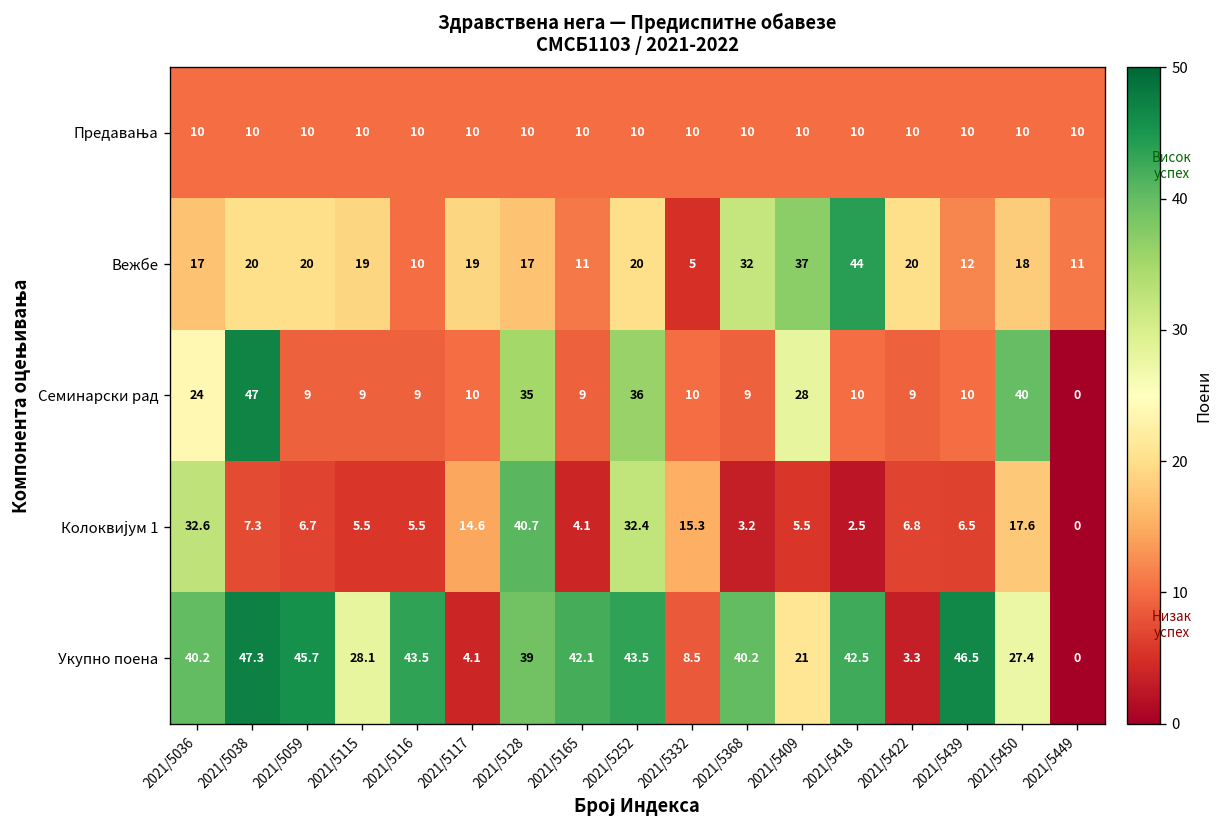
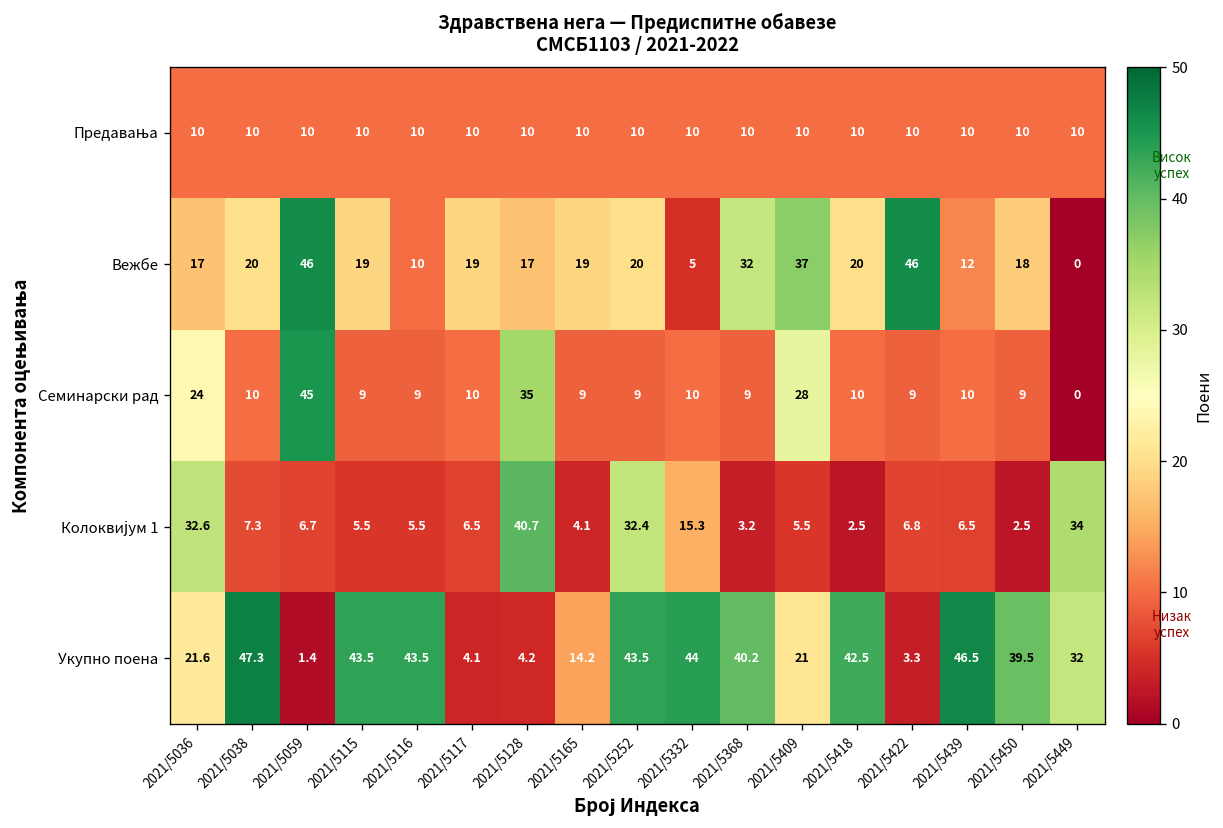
Вежбе, 2021/5059: 20 -> 46
Вежбе, 2021/5165: 11 -> 19
Вежбе, 2021/5418: 44 -> 20
Вежбе, 2021/5422: 20 -> 46
Вежбе, 2021/5449: 11 -> 0
Семинарски рад, 2021/5038: 47 -> 10
Семинарски рад, 2021/5059: 9 -> 45
Семинарски рад, 2021/5252: 36 -> 9
Семинарски рад, 2021/5450: 40 -> 9
Колоквијум 1, 2021/5117: 14.6 -> 6.5
Колоквијум 1, 2021/5450: 17.6 -> 2.5
Колоквијум 1, 2021/5449: 0 -> 34
Укупно поена, 2021/5036: 40.2 -> 21.6
Укупно поена, 2021/5059: 45.7 -> 1.4
Укупно поена, 2021/5115: 28.1 -> 43.5
Укупно поена, 2021/5128: 39 -> 4.2
Укупно поена, 2021/5165: 42.1 -> 14.2
Укупно поена, 2021/5332: 8.5 -> 44
Укупно поена, 2021/5450: 27.4 -> 39.5
Укупно поена, 2021/5449: 0 -> 32
